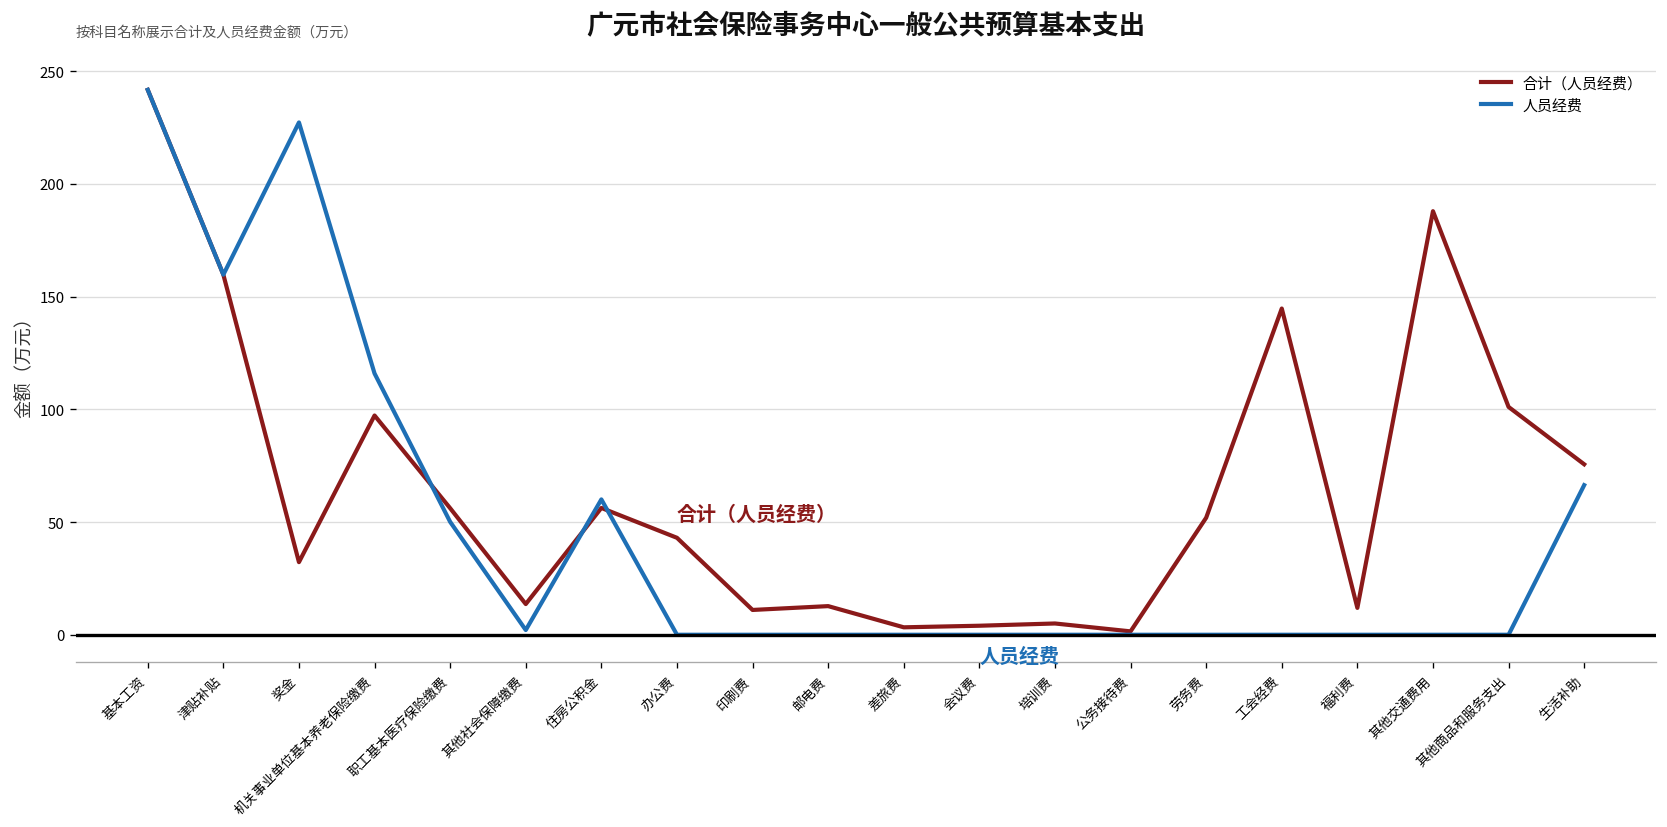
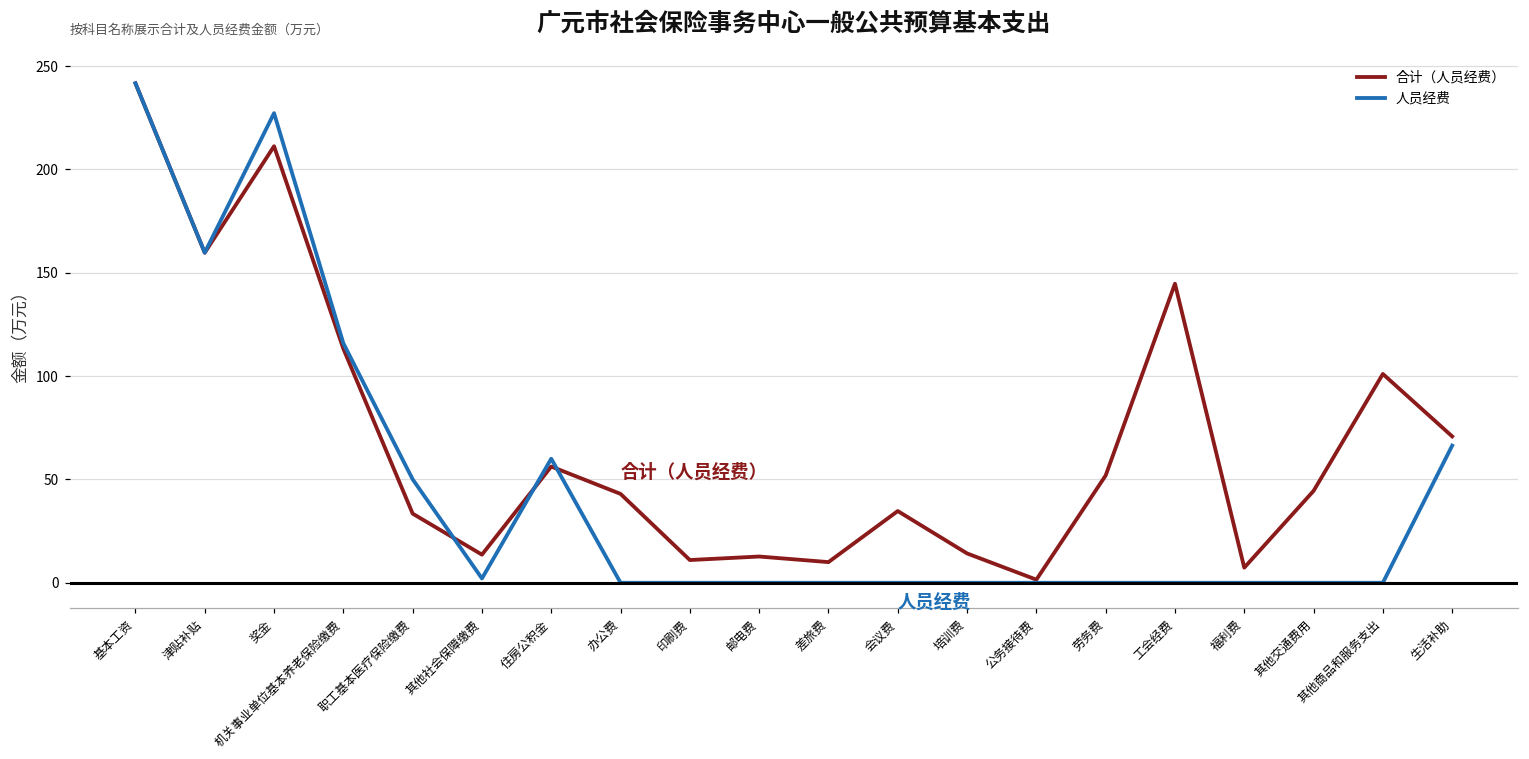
合计（人员经费）, 奖金: 32 -> 211
合计（人员经费）, 机关事业单位基本养老保险缴费: 97 -> 113
合计（人员经费）, 职工基本医疗保险缴费: 56 -> 33
合计（人员经费）, 差旅费: 3 -> 10
合计（人员经费）, 会议费: 4 -> 35
合计（人员经费）, 培训费: 5 -> 14
合计（人员经费）, 福利费: 12 -> 7
合计（人员经费）, 其他交通费用: 188 -> 44
合计（人员经费）, 生活补助: 76 -> 71
